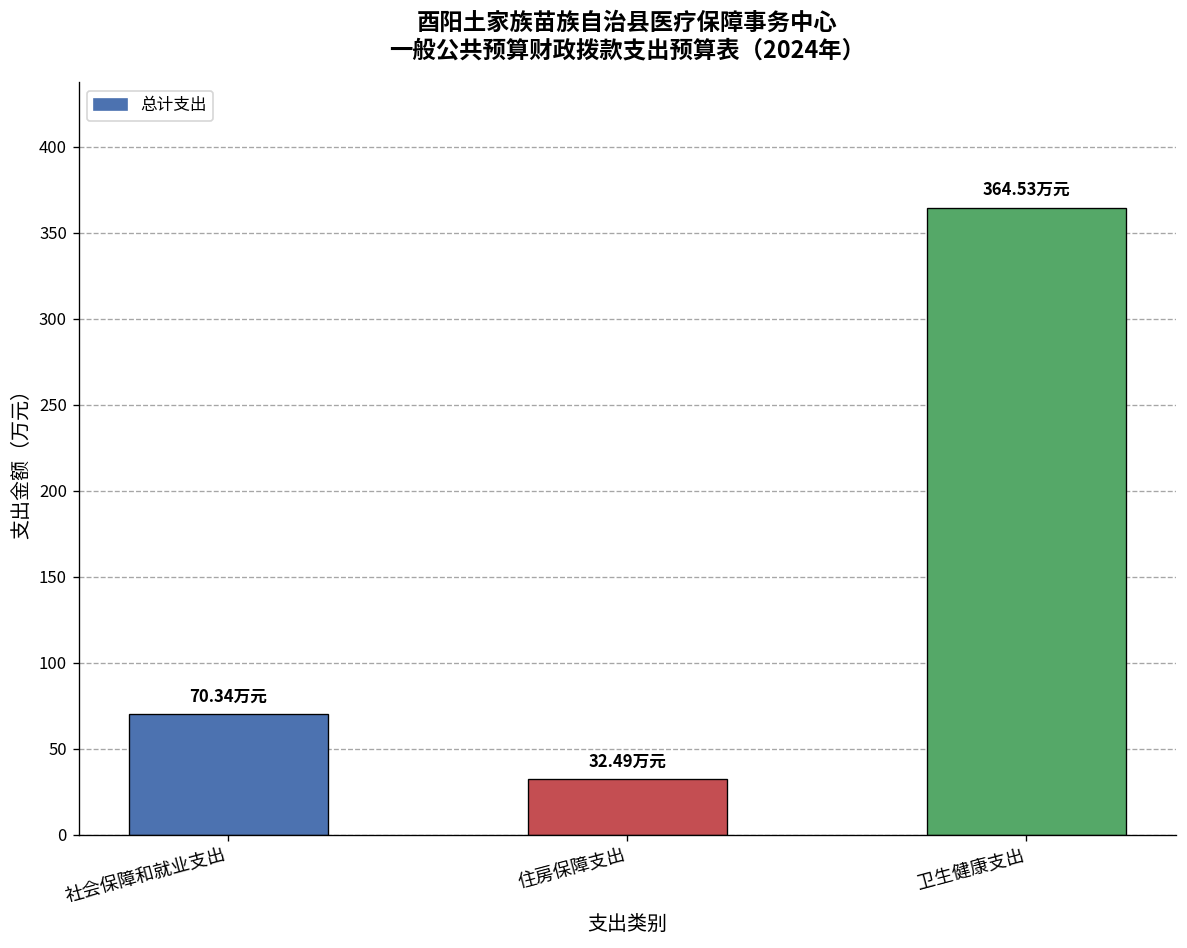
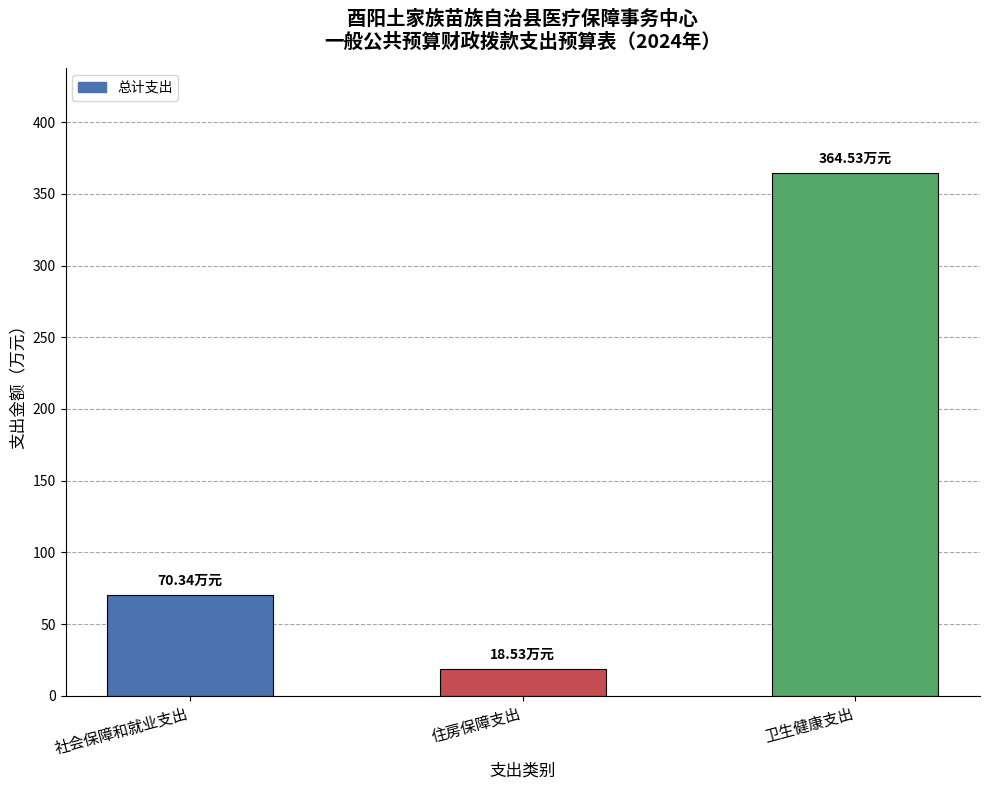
住房保障支出: 32.49 -> 18.53
